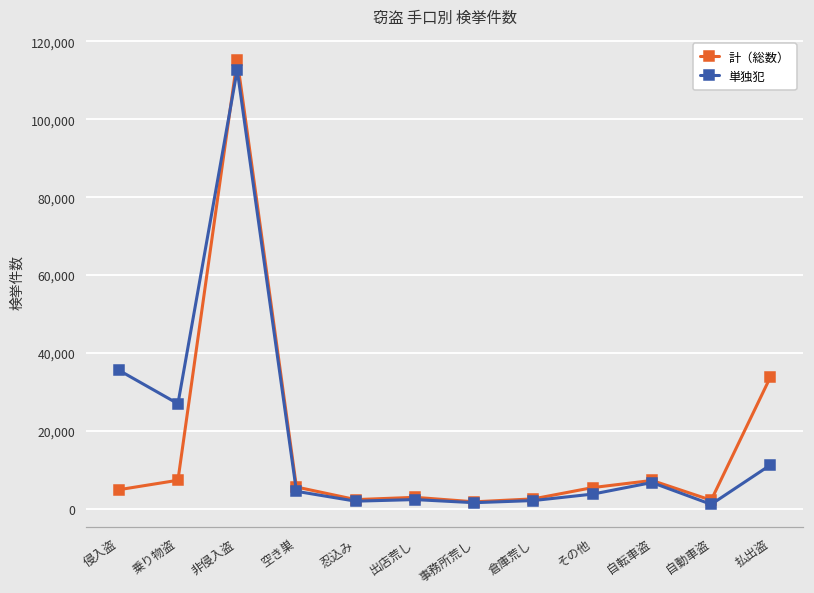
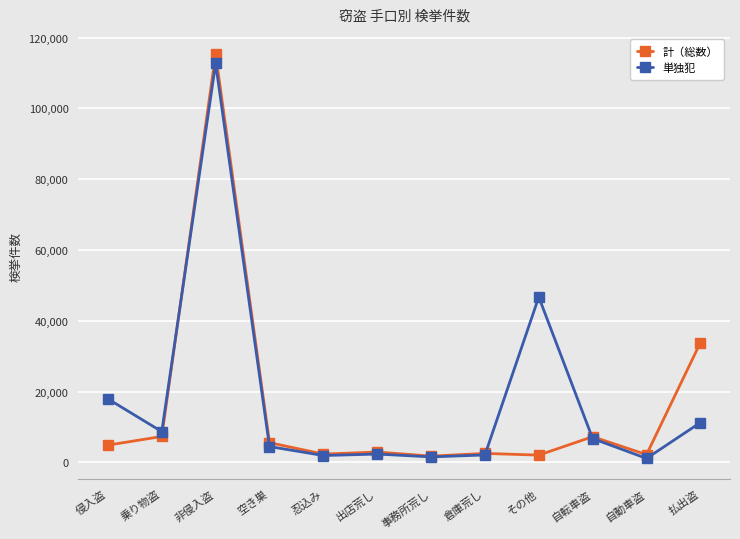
単独犯, 侵入盗: 36,000 -> 18,000
単独犯, 乗り物盗: 27,000 -> 9,000
計（総数）, その他: 5,000 -> 2,000
単独犯, その他: 4,000 -> 47,000
